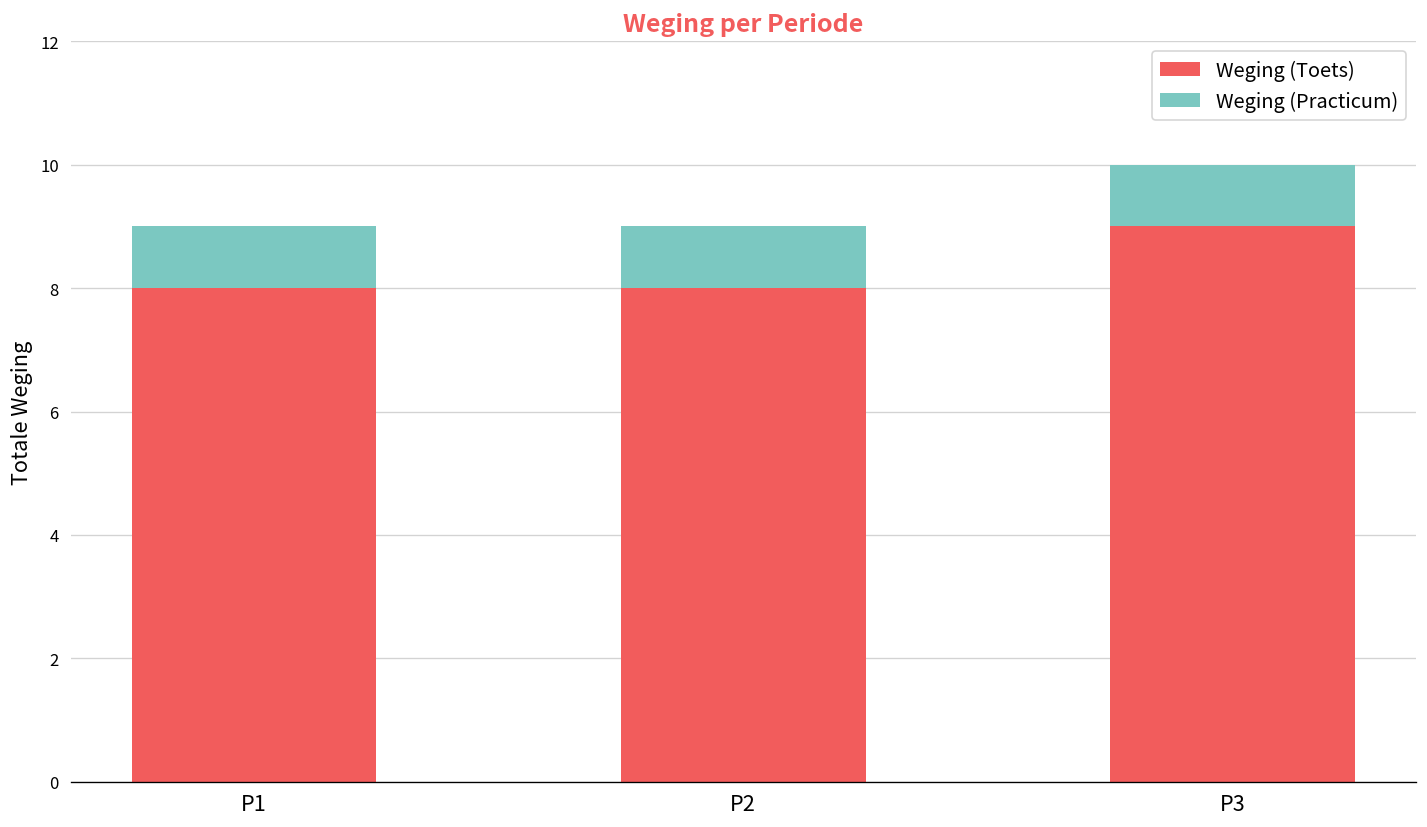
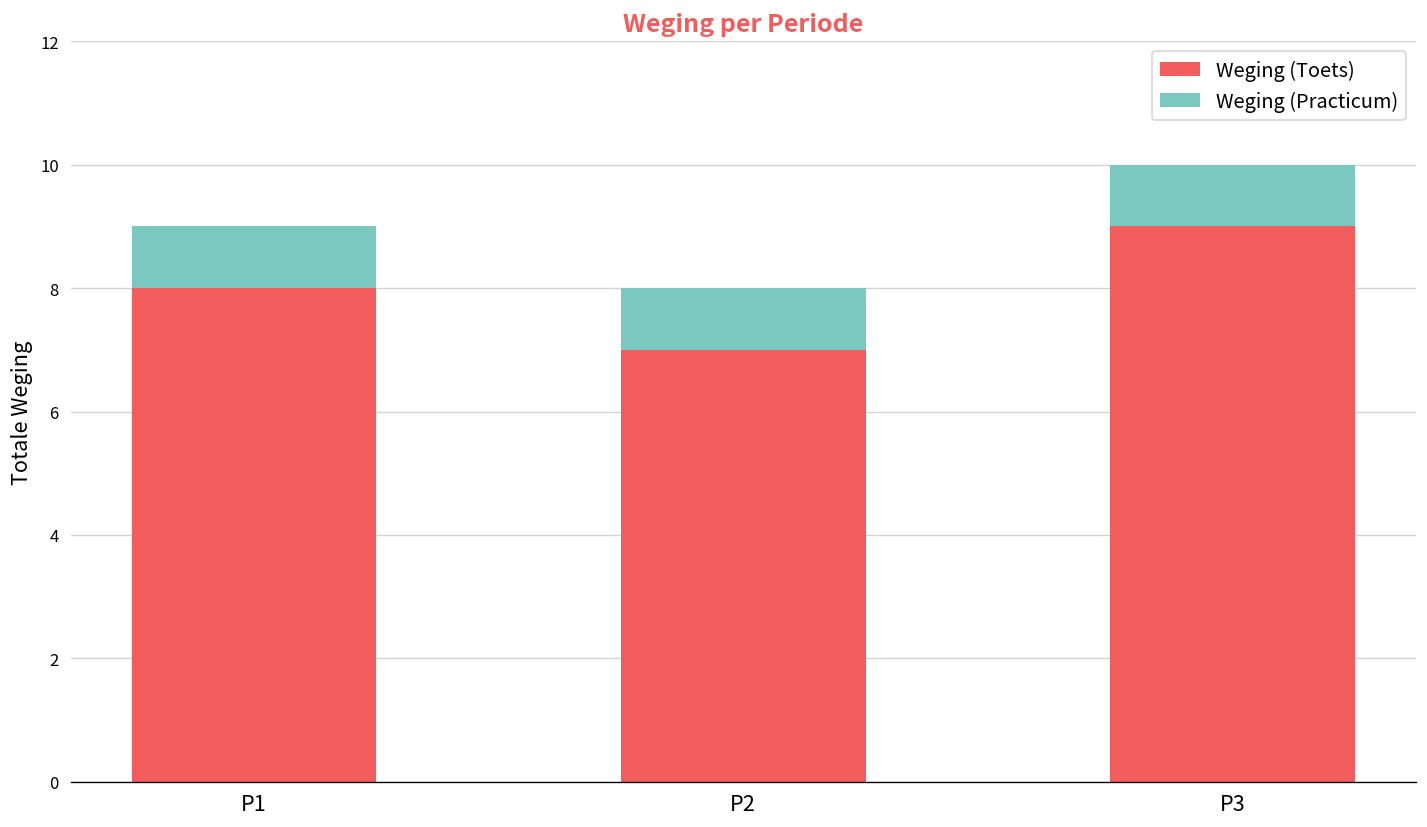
Weging (Toets), P2: 8 -> 7
